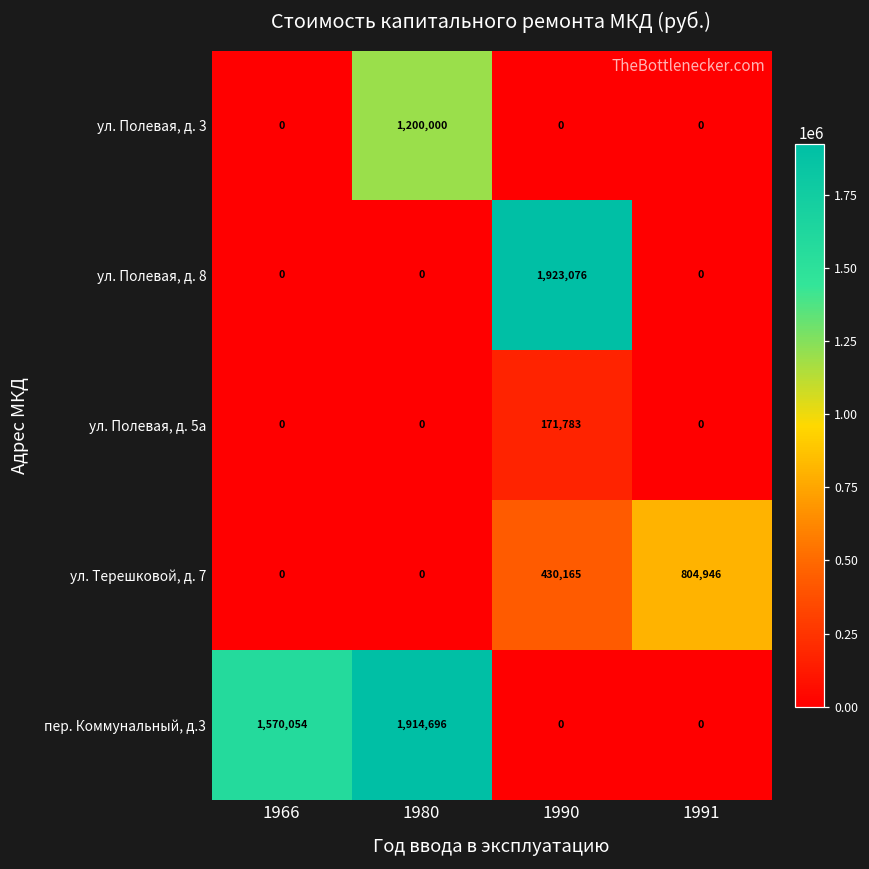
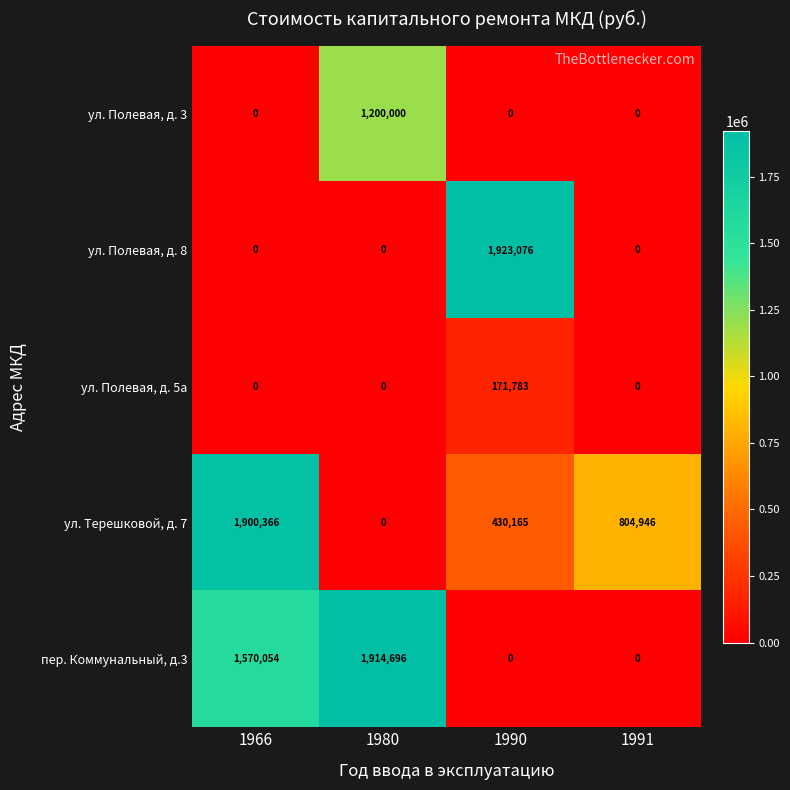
ул. Терешковой, д. 7, 1966: 0 -> 1,900,366
